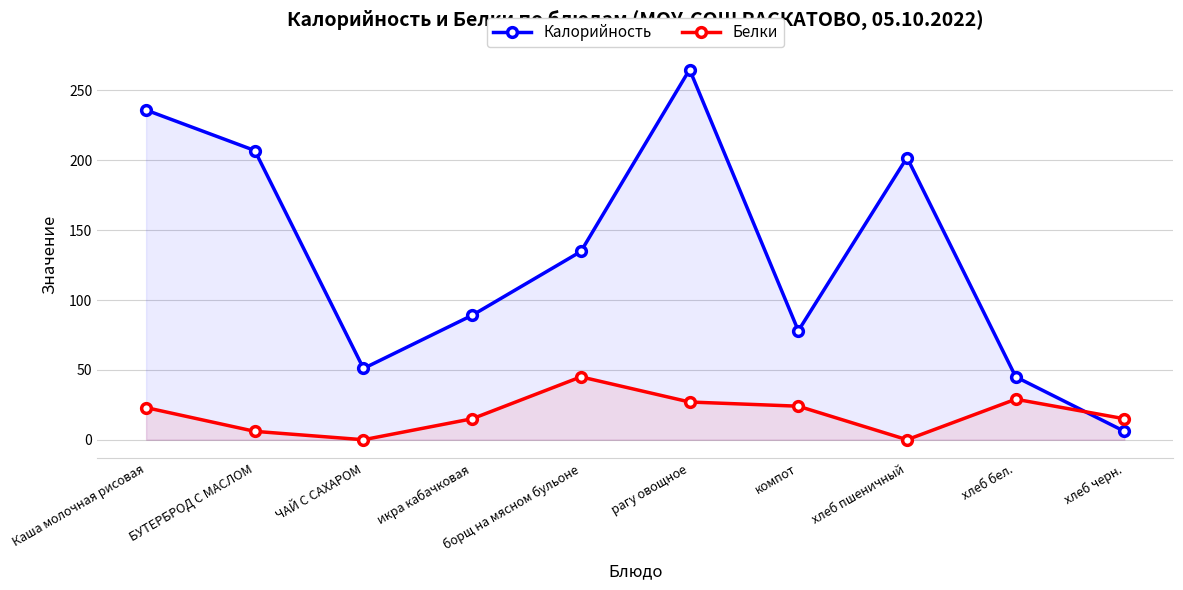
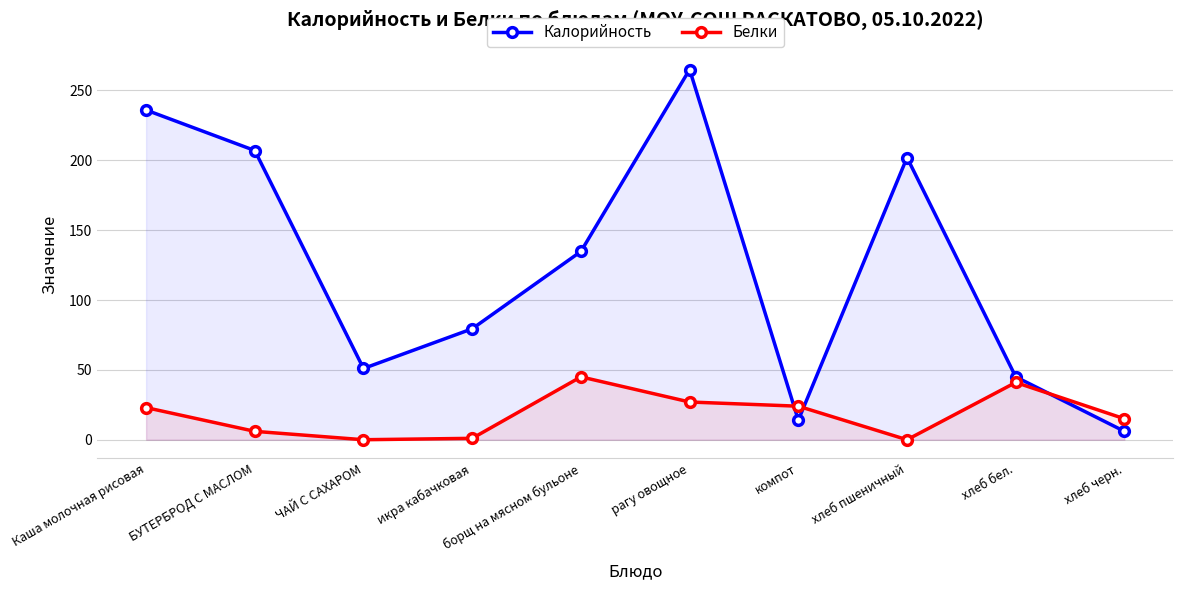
Калорийность, икра кабачковая: 89 -> 79
Белки, икра кабачковая: 15 -> 1
Калорийность, компот: 78 -> 14
Белки, хлеб бел.: 29 -> 41
